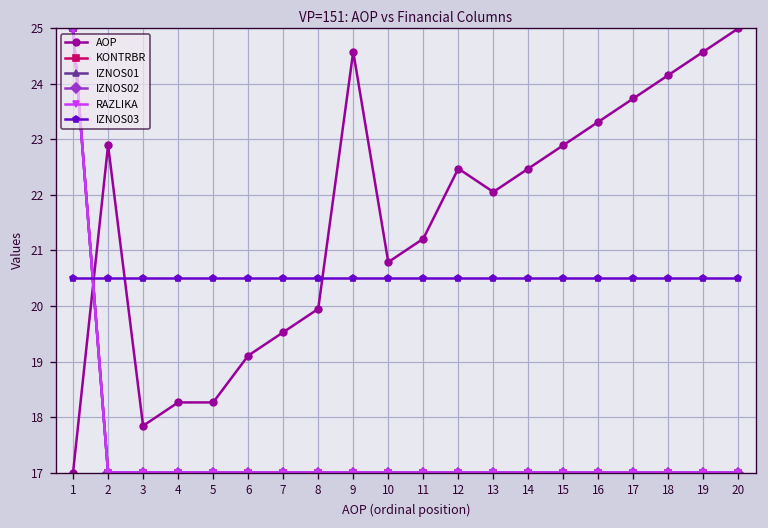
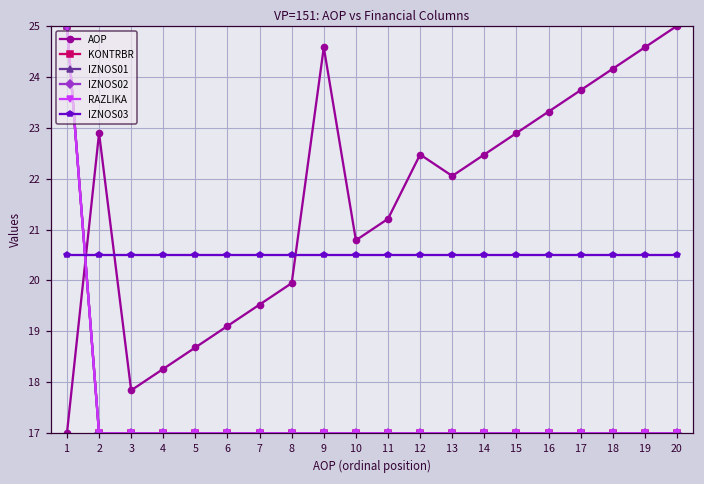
AOP, 5: 18.3 -> 18.7
